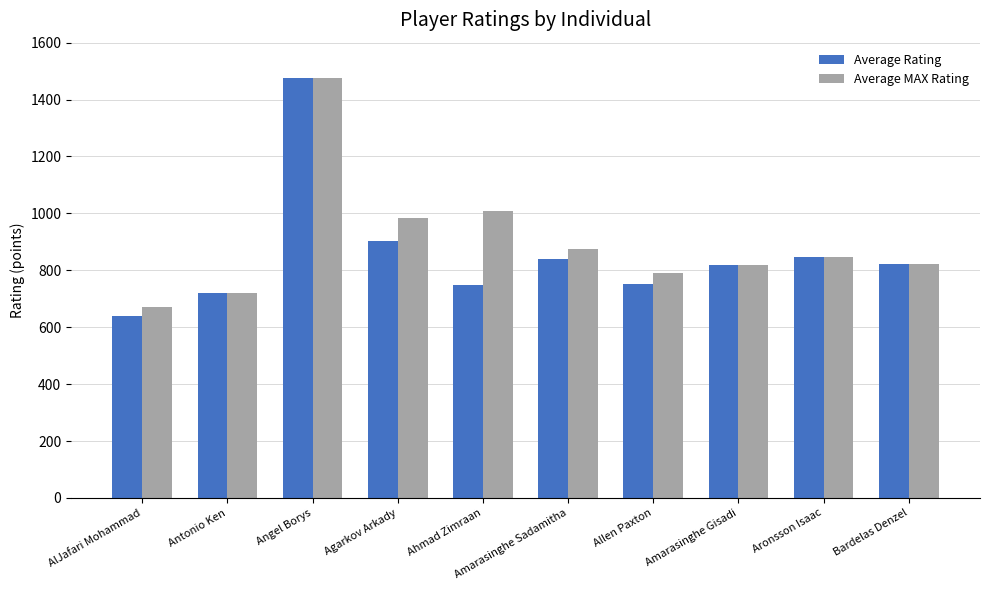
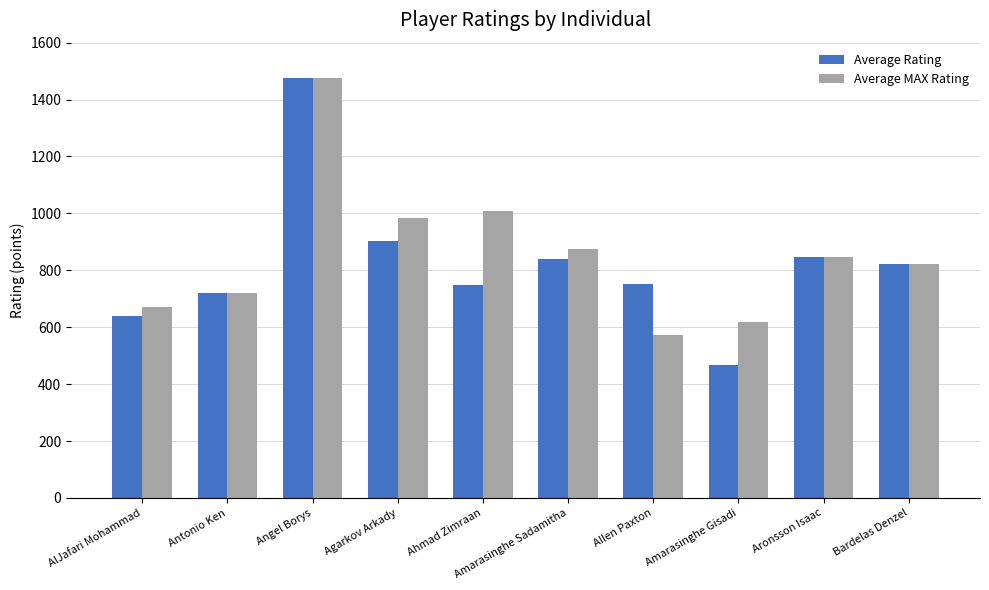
Average MAX Rating, Allen Paxton: 790 -> 570
Average Rating, Amarasinghe Gisadi: 820 -> 470
Average MAX Rating, Amarasinghe Gisadi: 820 -> 620
